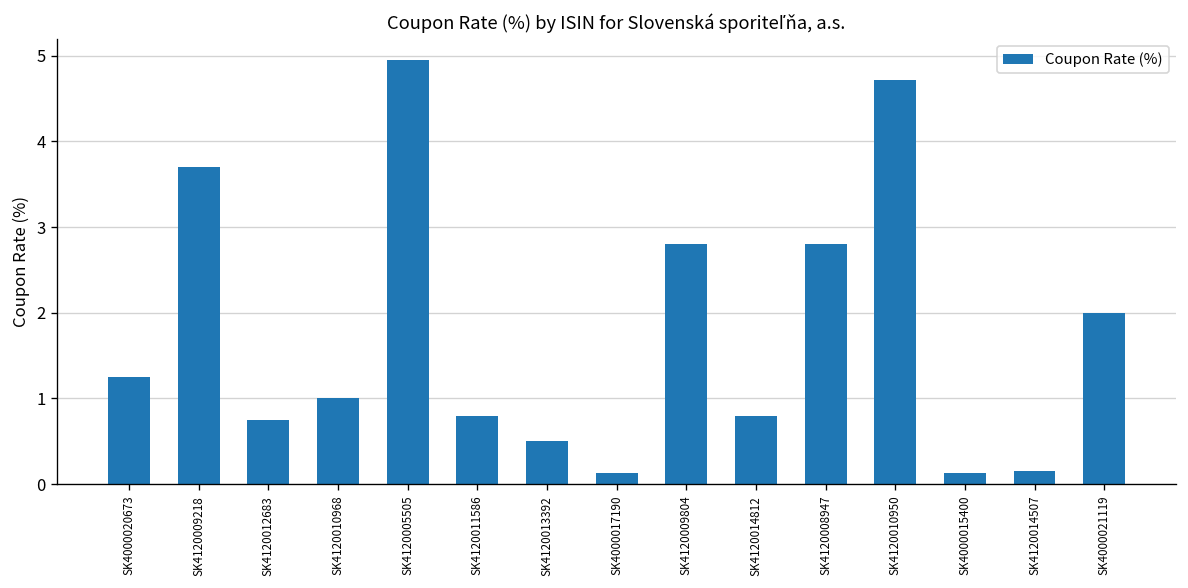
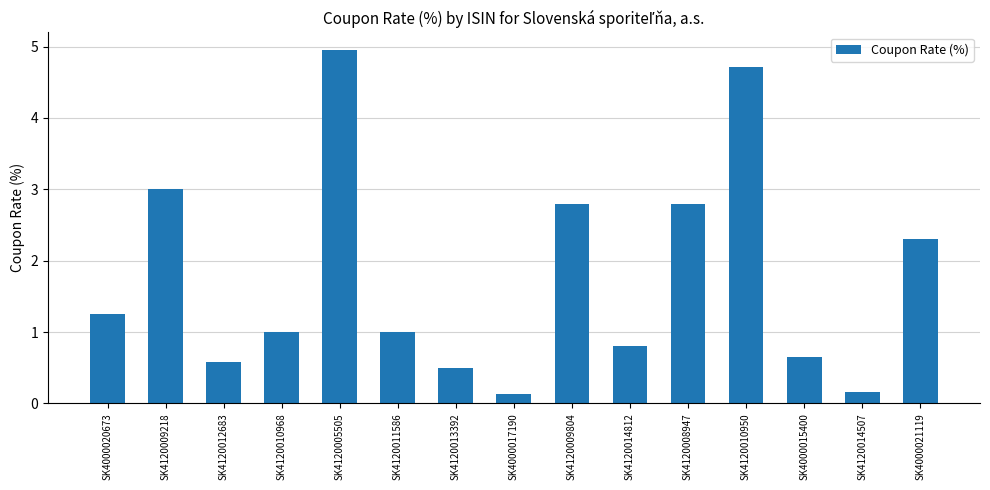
SK4120009218: 3.7 -> 3.0
SK4120012683: 0.8 -> 0.6
SK4120011586: 0.8 -> 1.0
SK4000015400: 0.1 -> 0.7
SK4000021119: 2.0 -> 2.3
